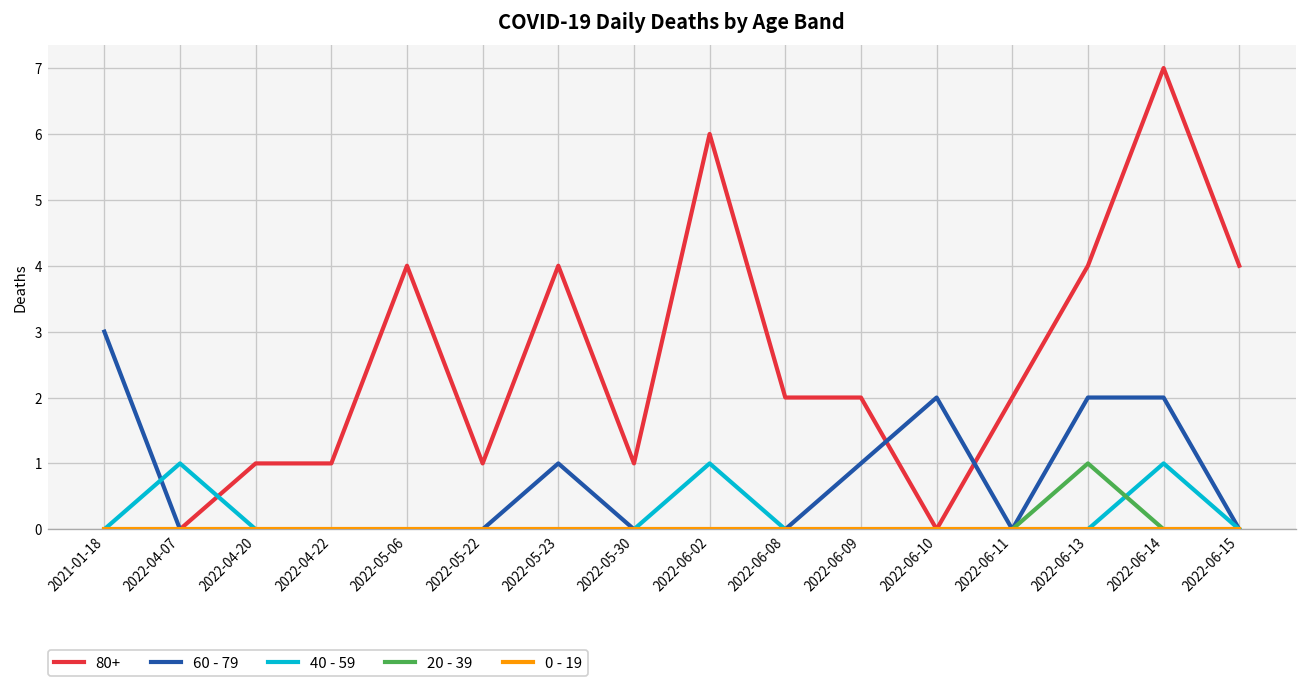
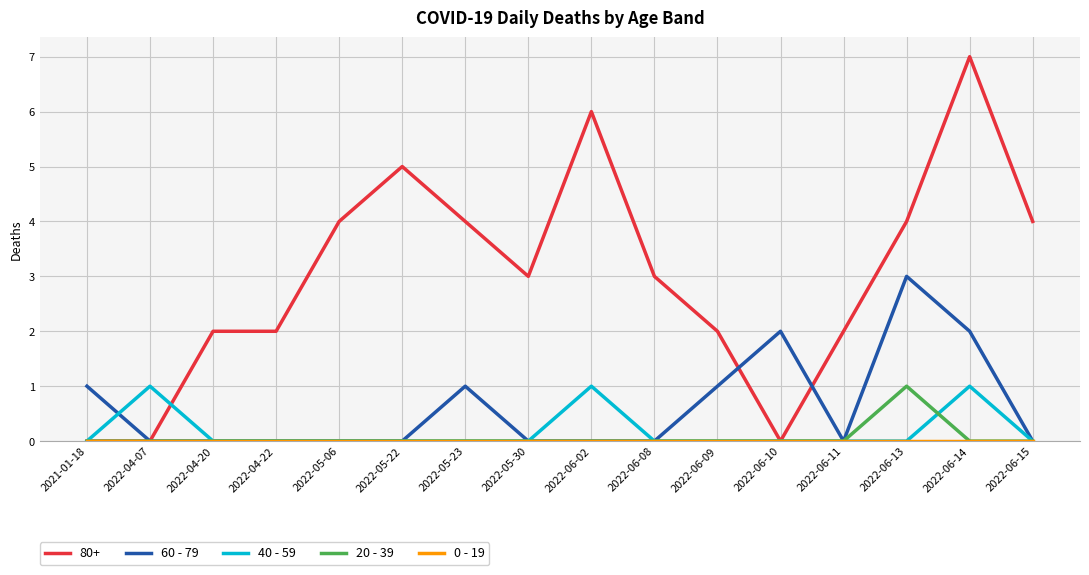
60 - 79, 2021-01-18: 3 -> 1
80+, 2022-04-20: 1 -> 2
80+, 2022-04-22: 1 -> 2
80+, 2022-05-22: 1 -> 5
80+, 2022-05-30: 1 -> 3
80+, 2022-06-08: 2 -> 3
60 - 79, 2022-06-13: 2 -> 3
